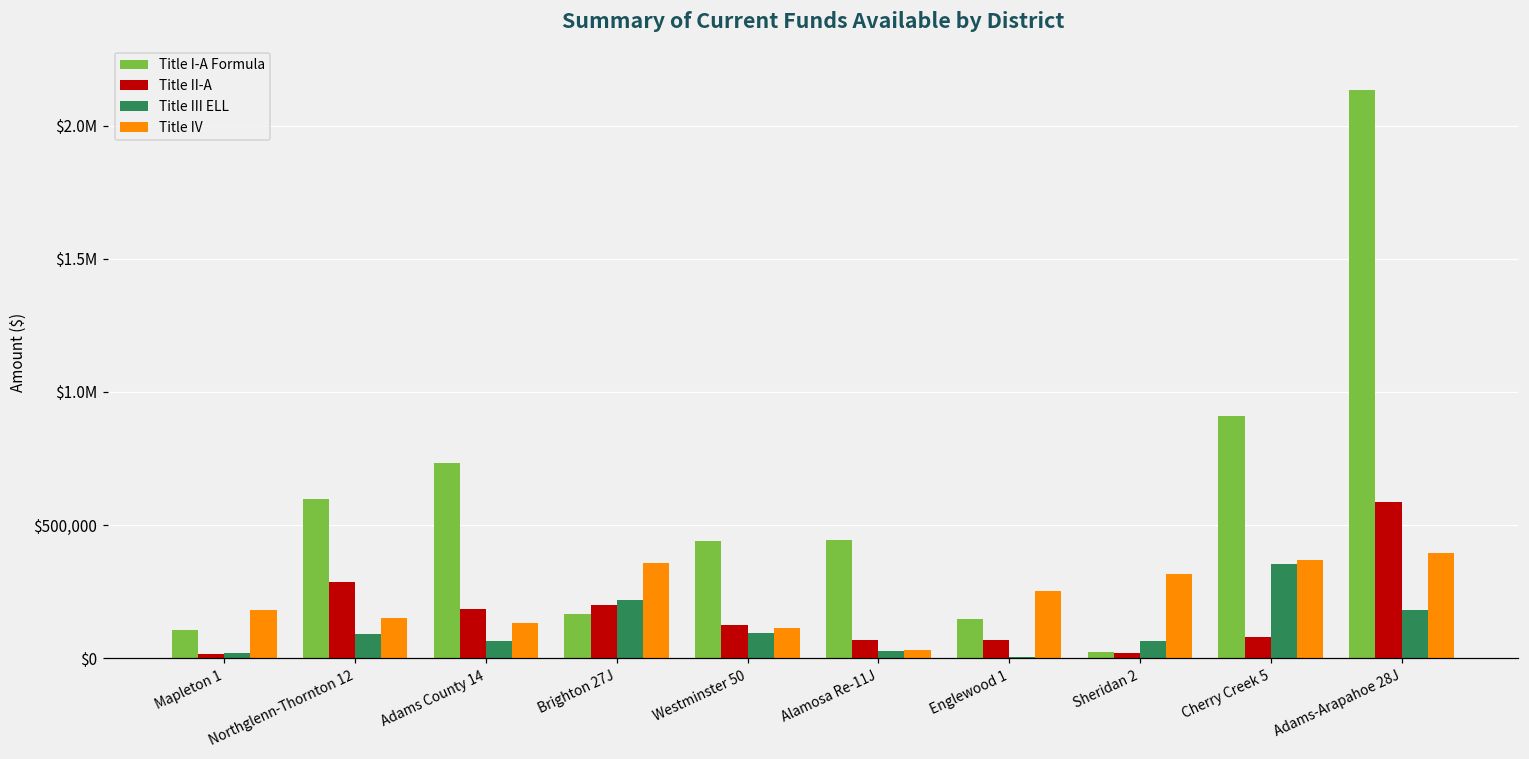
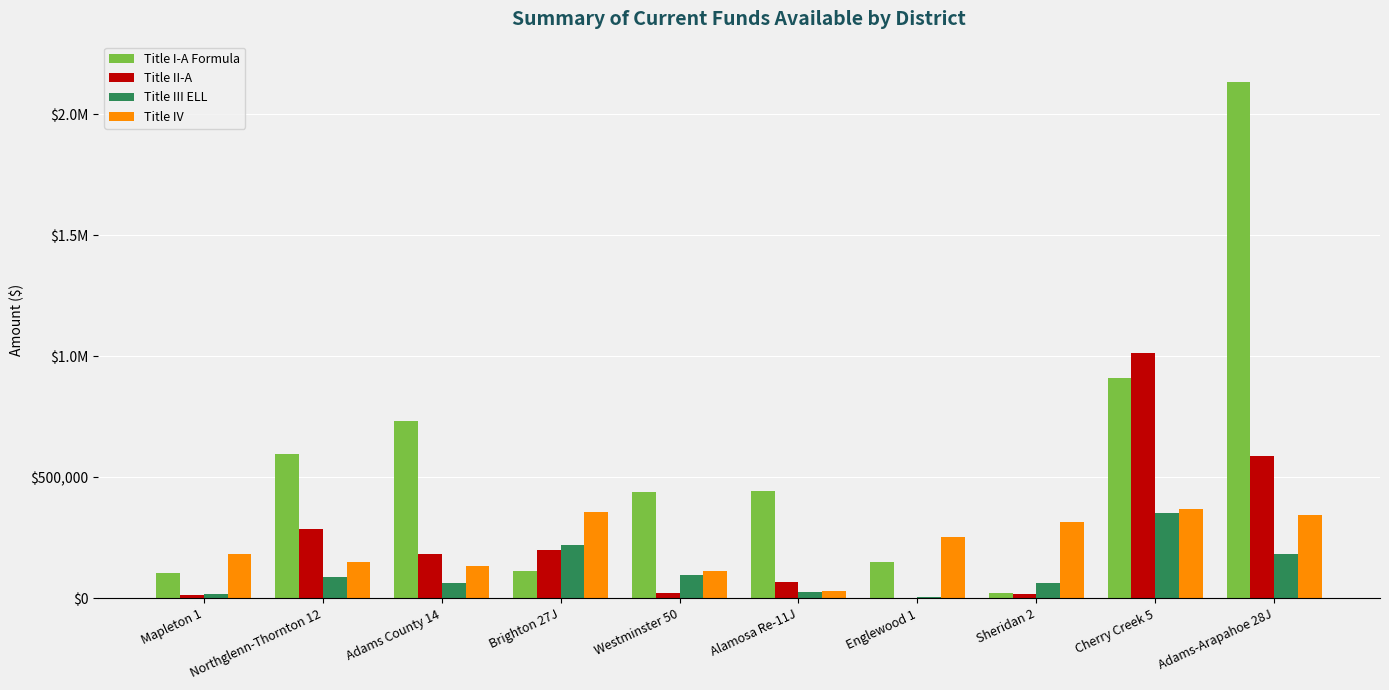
Title I-A Formula, Brighton 27J: $160,000 -> $120,000
Title II-A, Westminster 50: $120,000 -> $20,000
Title II-A, Englewood 1: $70,000 -> $0
Title II-A, Cherry Creek 5: $80,000 -> $1,020,000
Title IV, Adams-Arapahoe 28J: $400,000 -> $340,000
